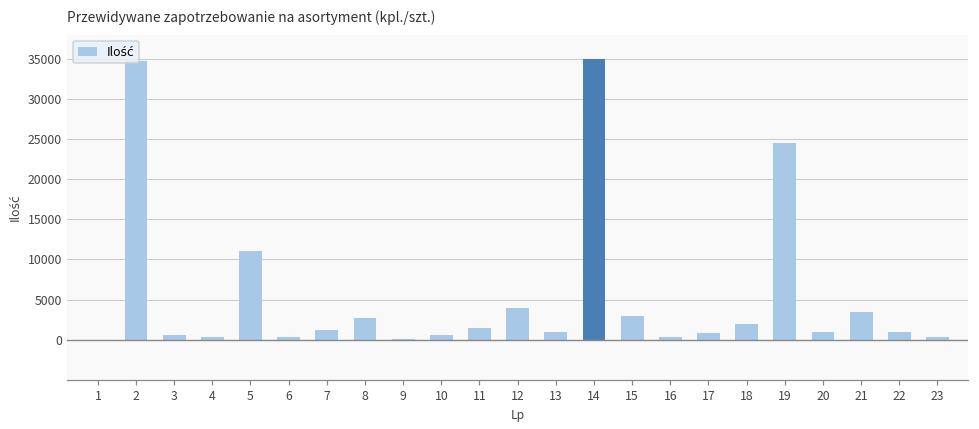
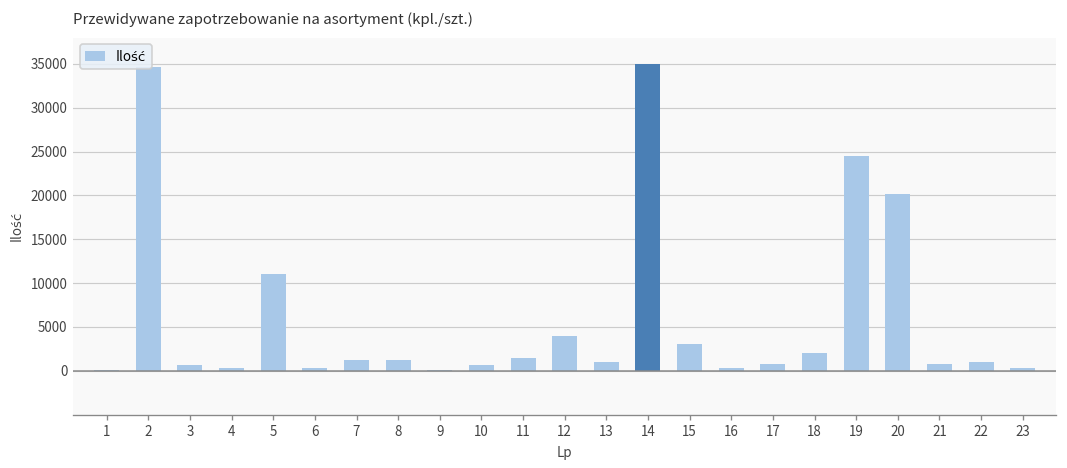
8: 3000 -> 1000
20: 1000 -> 20000
21: 3000 -> 1000
